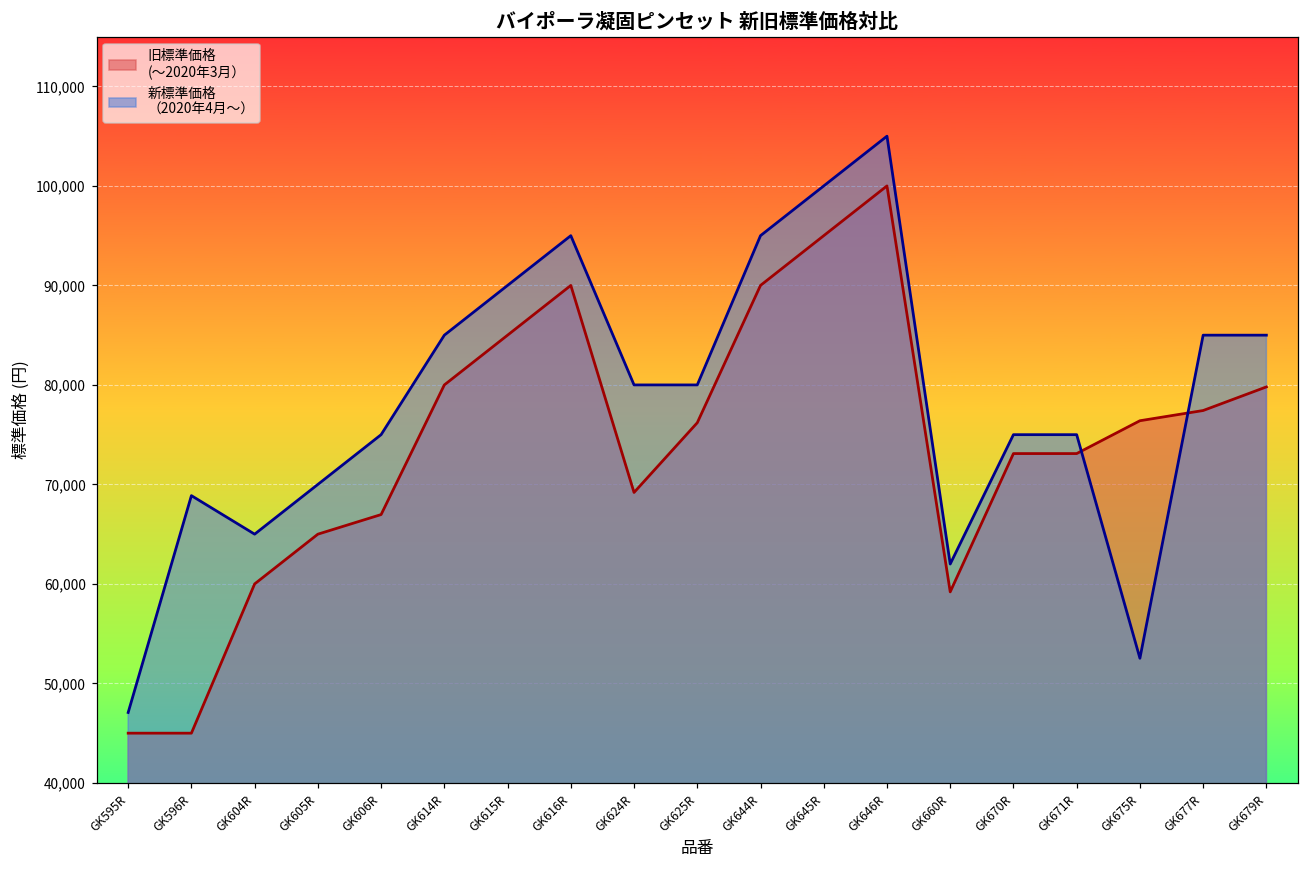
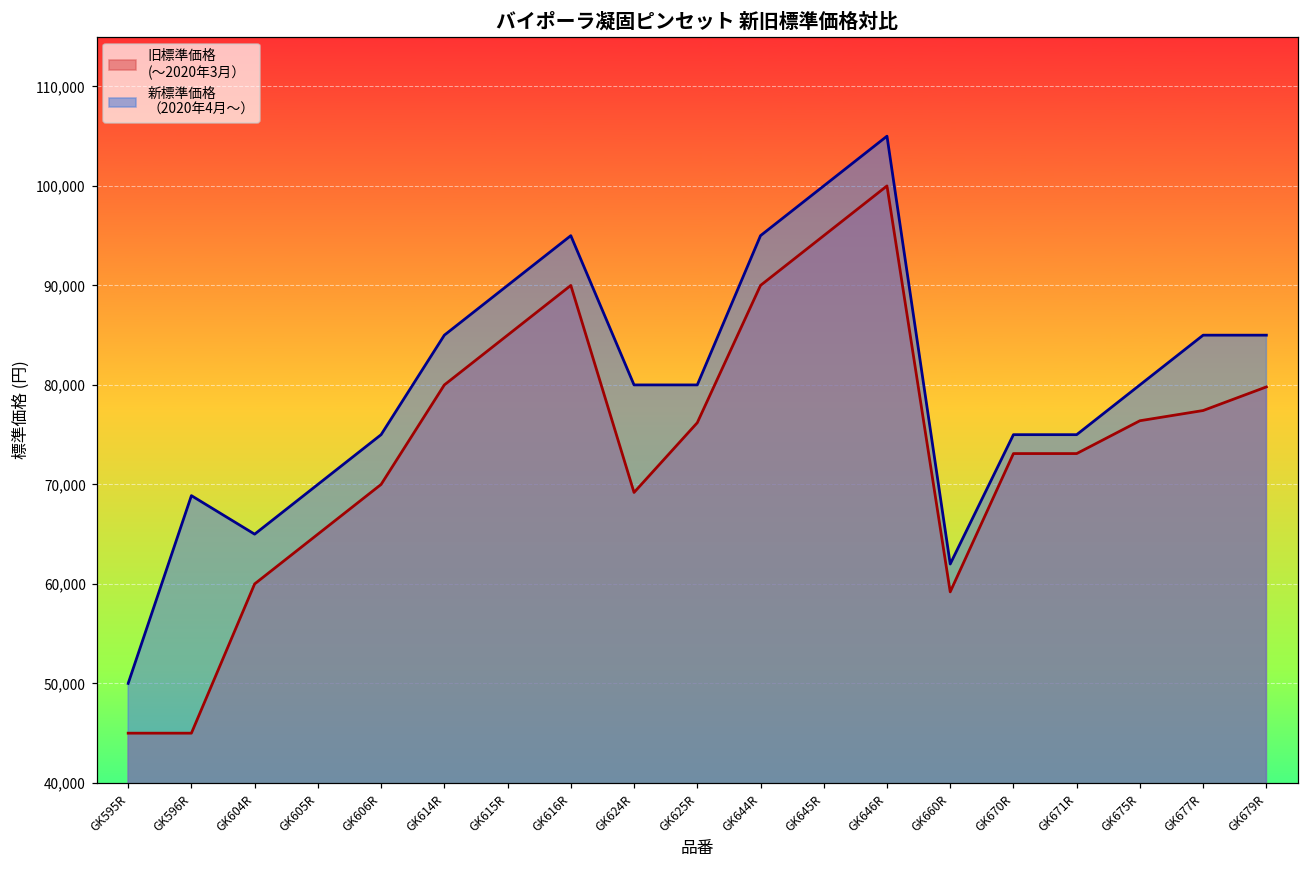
新標準価格 （2020年4月～）, GK595R: 47,000 -> 50,000
旧標準価格 (～2020年3月）, GK606R: 67,000 -> 70,000
新標準価格 （2020年4月～）, GK675R: 53,000 -> 80,000
